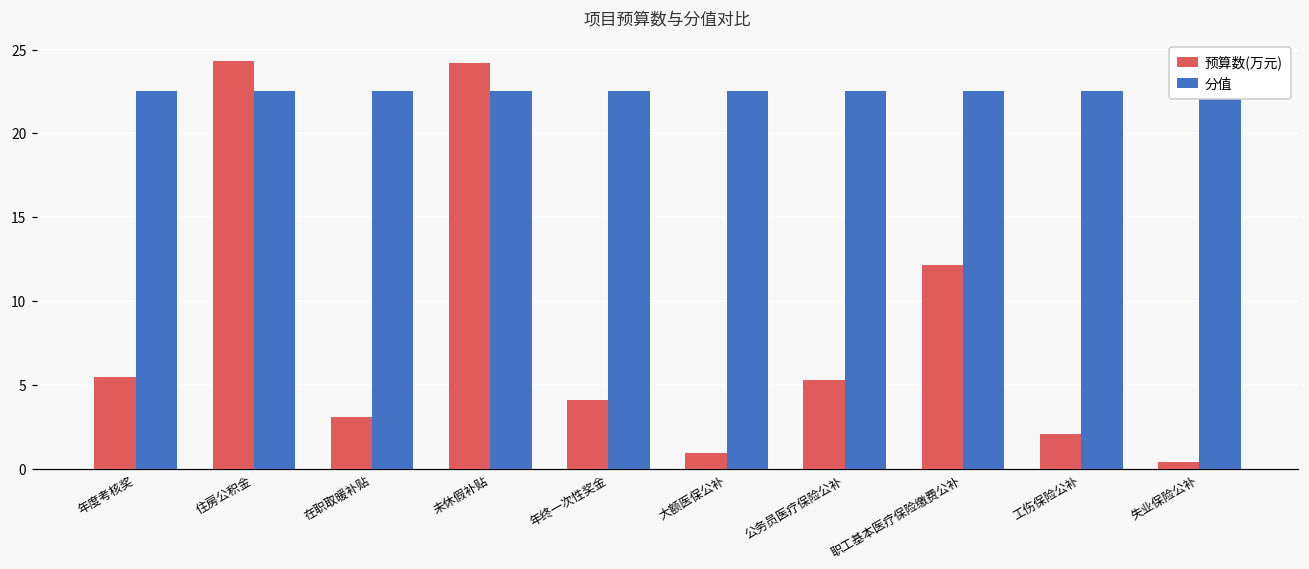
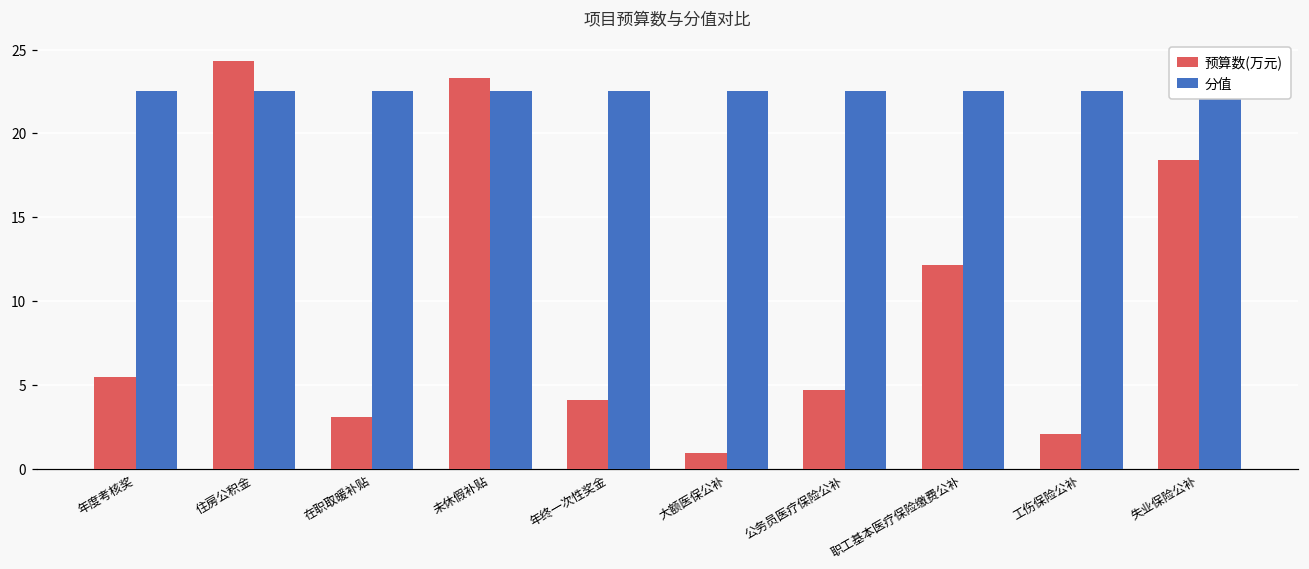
预算数(万元), 未休假补贴: 24.2 -> 23.3
预算数(万元), 公务员医疗保险公补: 5.3 -> 4.7
预算数(万元), 失业保险公补: 0.4 -> 18.4
